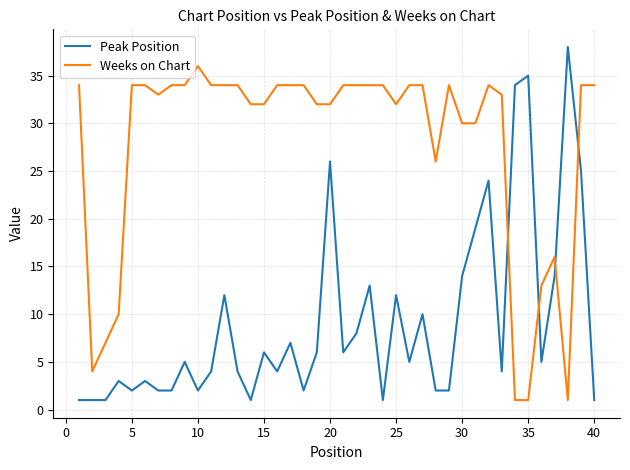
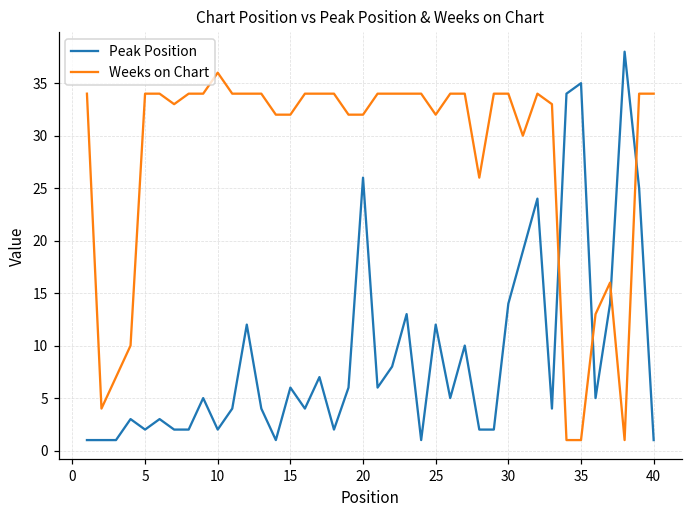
Weeks on Chart, 30: 30 -> 34
